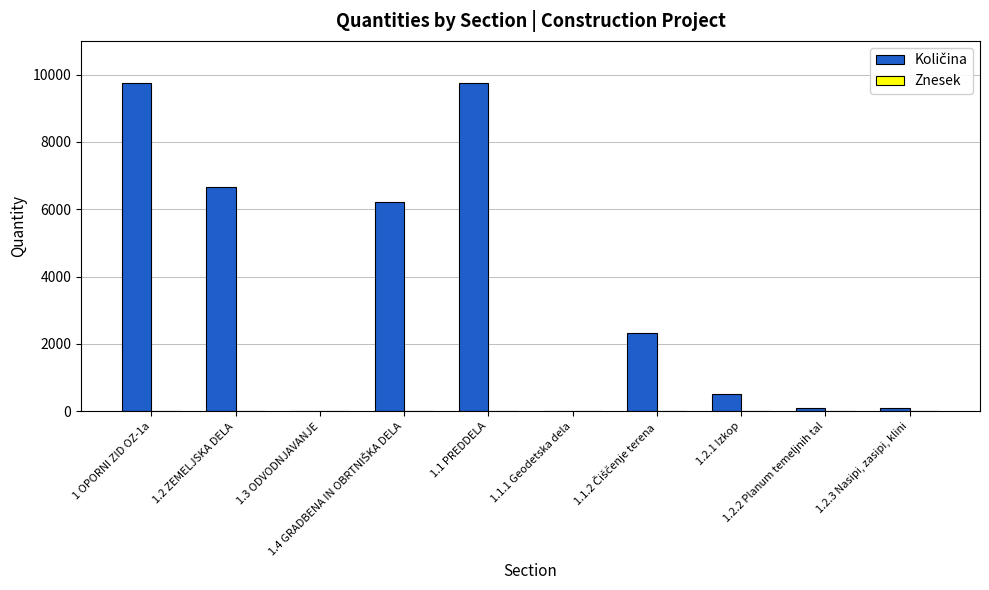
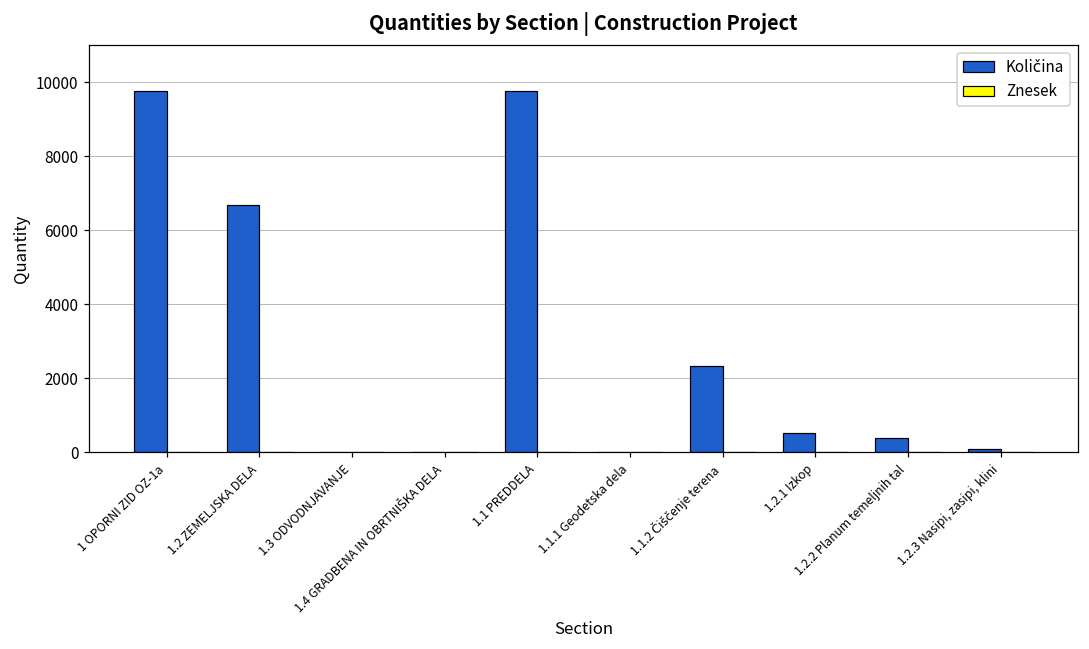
Količina, 1.4 GRADBENA IN OBRTNIŠKA DELA: 6200 -> 0
Količina, 1.2.2 Planum temeljnih tal: 100 -> 400
